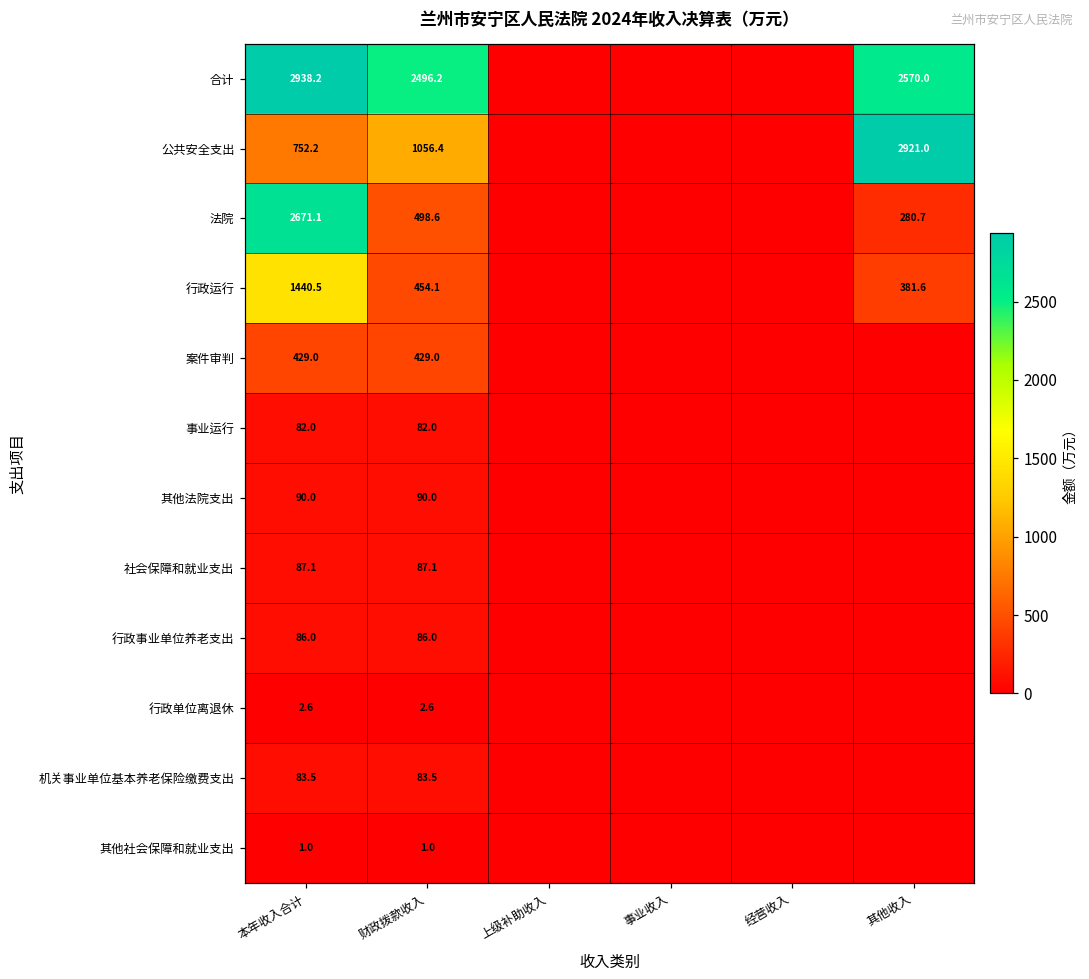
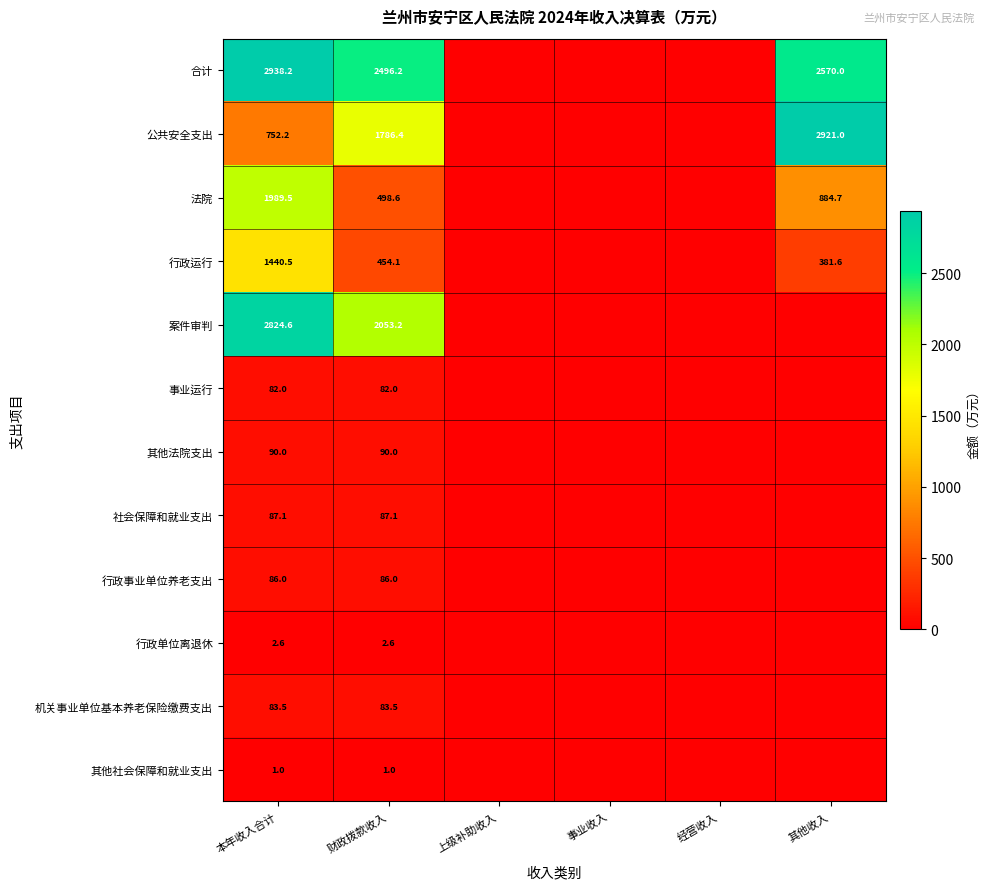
公共安全支出, 财政拨款收入: 1056.4 -> 1786.4
法院, 本年收入合计: 2671.1 -> 1989.5
法院, 其他收入: 280.7 -> 884.7
案件审判, 本年收入合计: 429.0 -> 2824.6
案件审判, 财政拨款收入: 429.0 -> 2053.2
